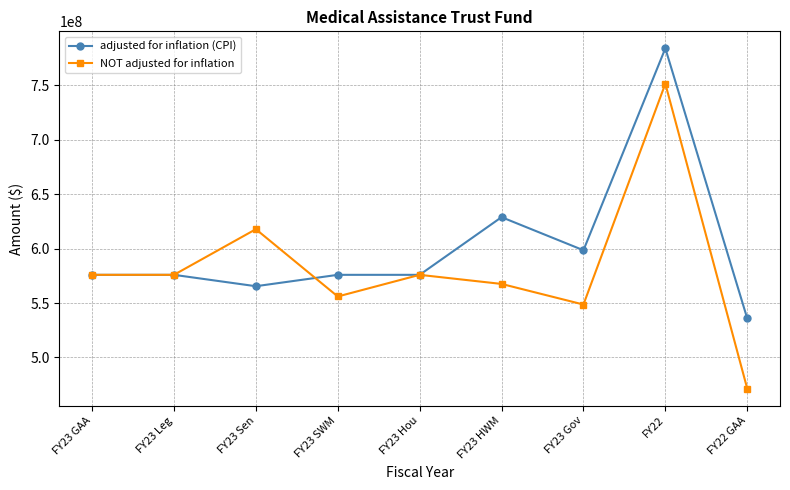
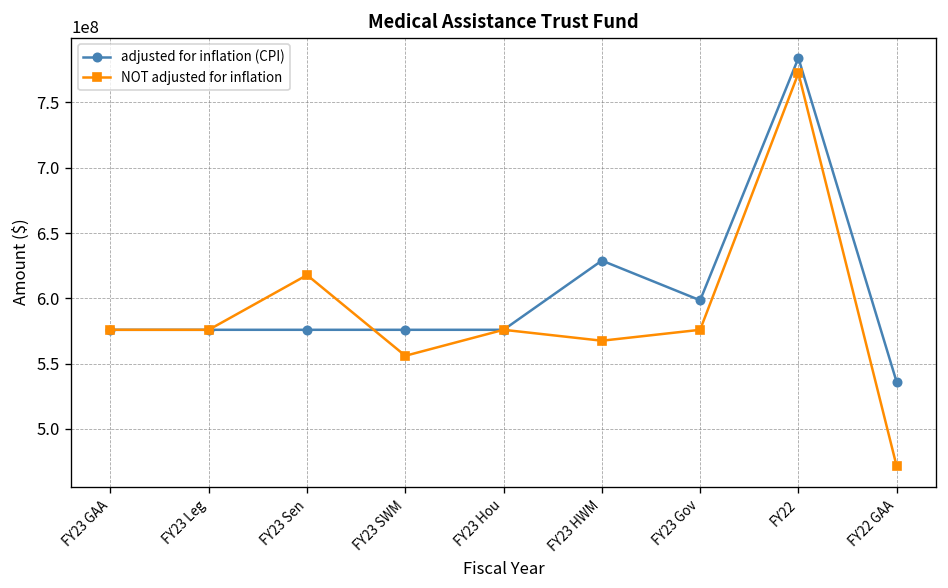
adjusted for inflation (CPI), FY23 Sen: 565000000 -> 576000000
NOT adjusted for inflation, FY23 Gov: 549000000 -> 576000000
NOT adjusted for inflation, FY22: 751000000 -> 772000000
